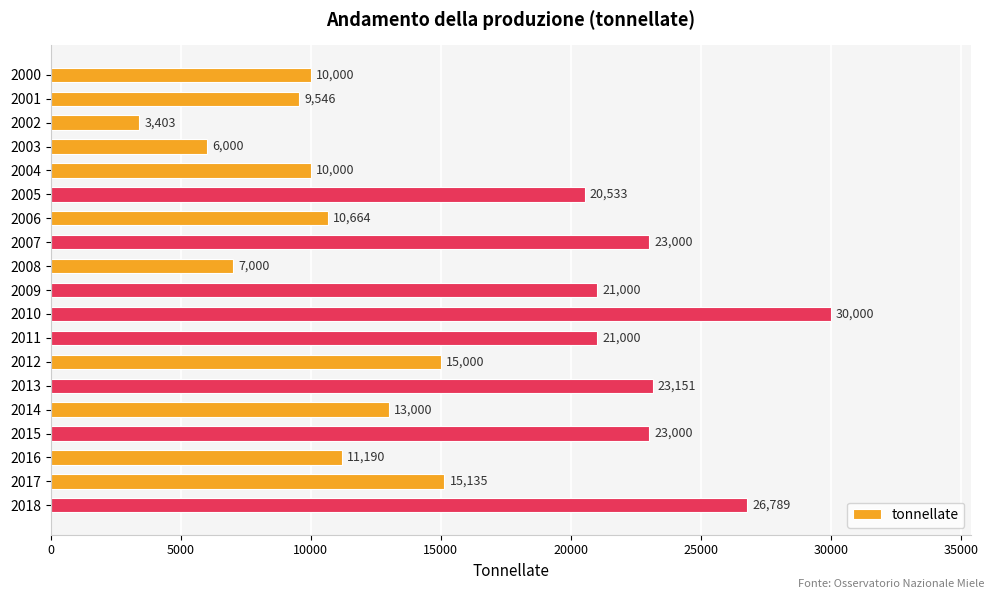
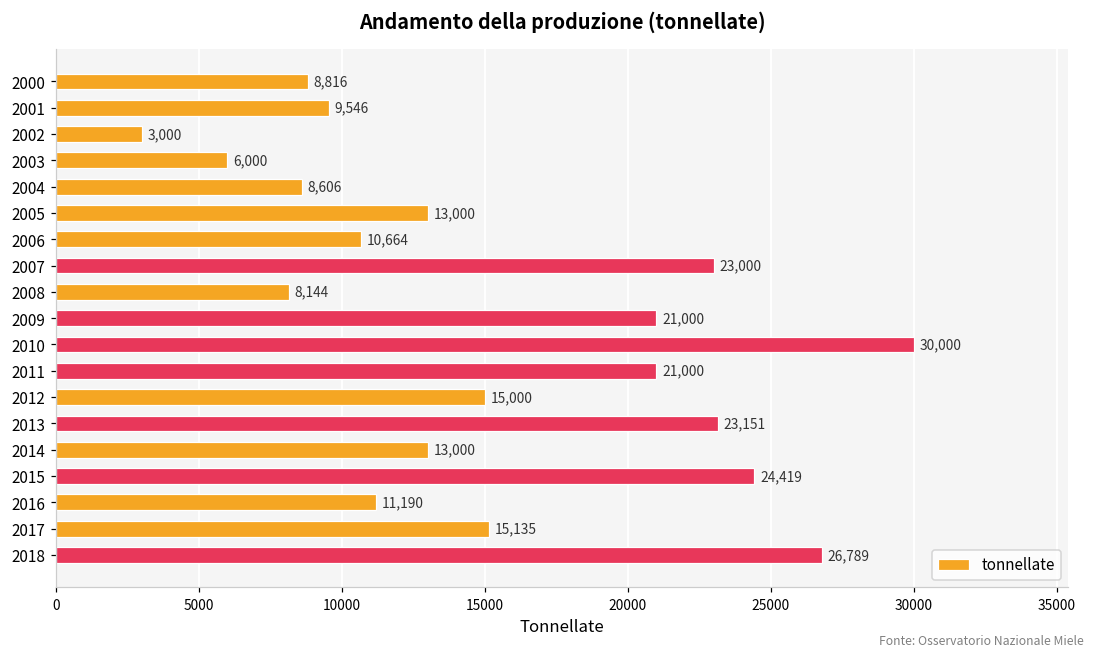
2000: 10,000 -> 8,816
2002: 3,403 -> 3,000
2004: 10,000 -> 8,606
2005: 20,533 -> 13,000
2008: 7,000 -> 8,144
2015: 23,000 -> 24,419
